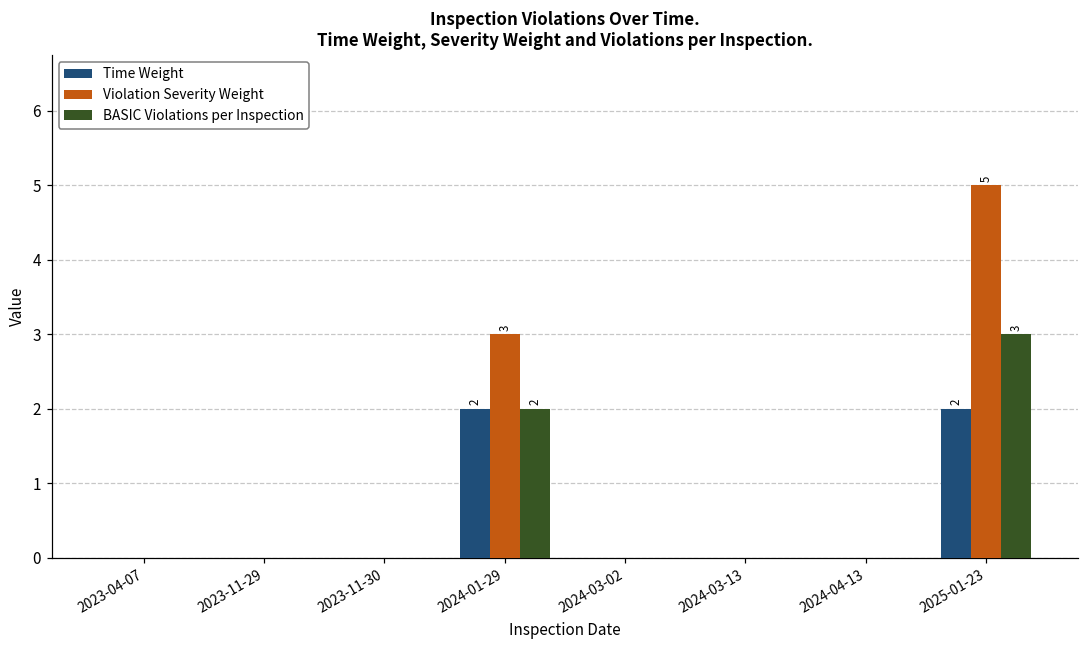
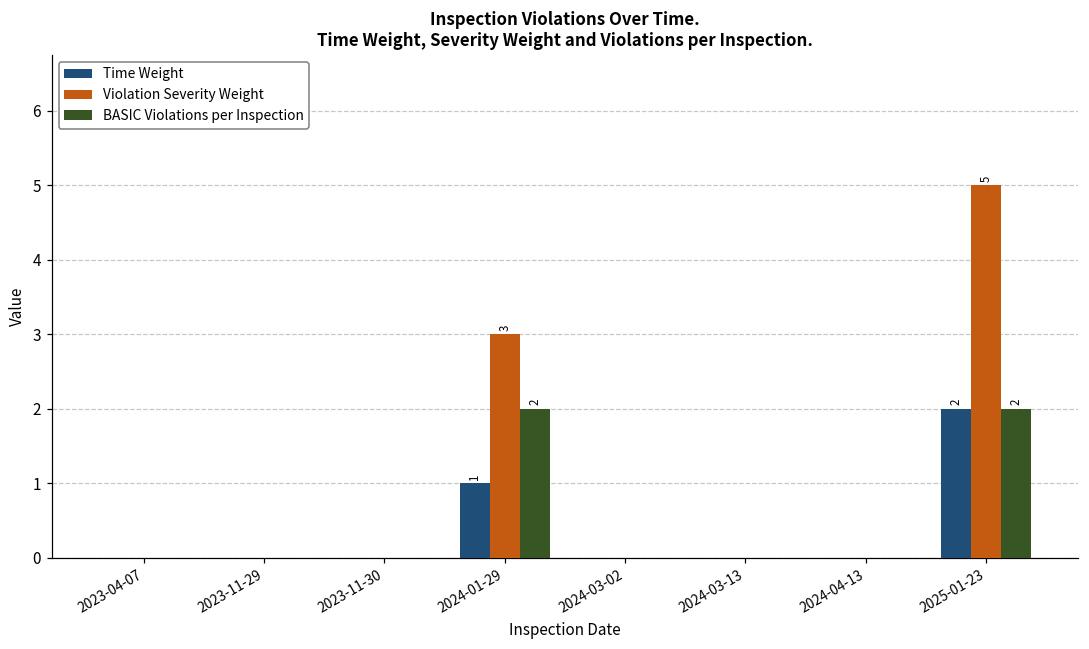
Time Weight, 2024-01-29: 2 -> 1
BASIC Violations per Inspection, 2025-01-23: 3 -> 2
